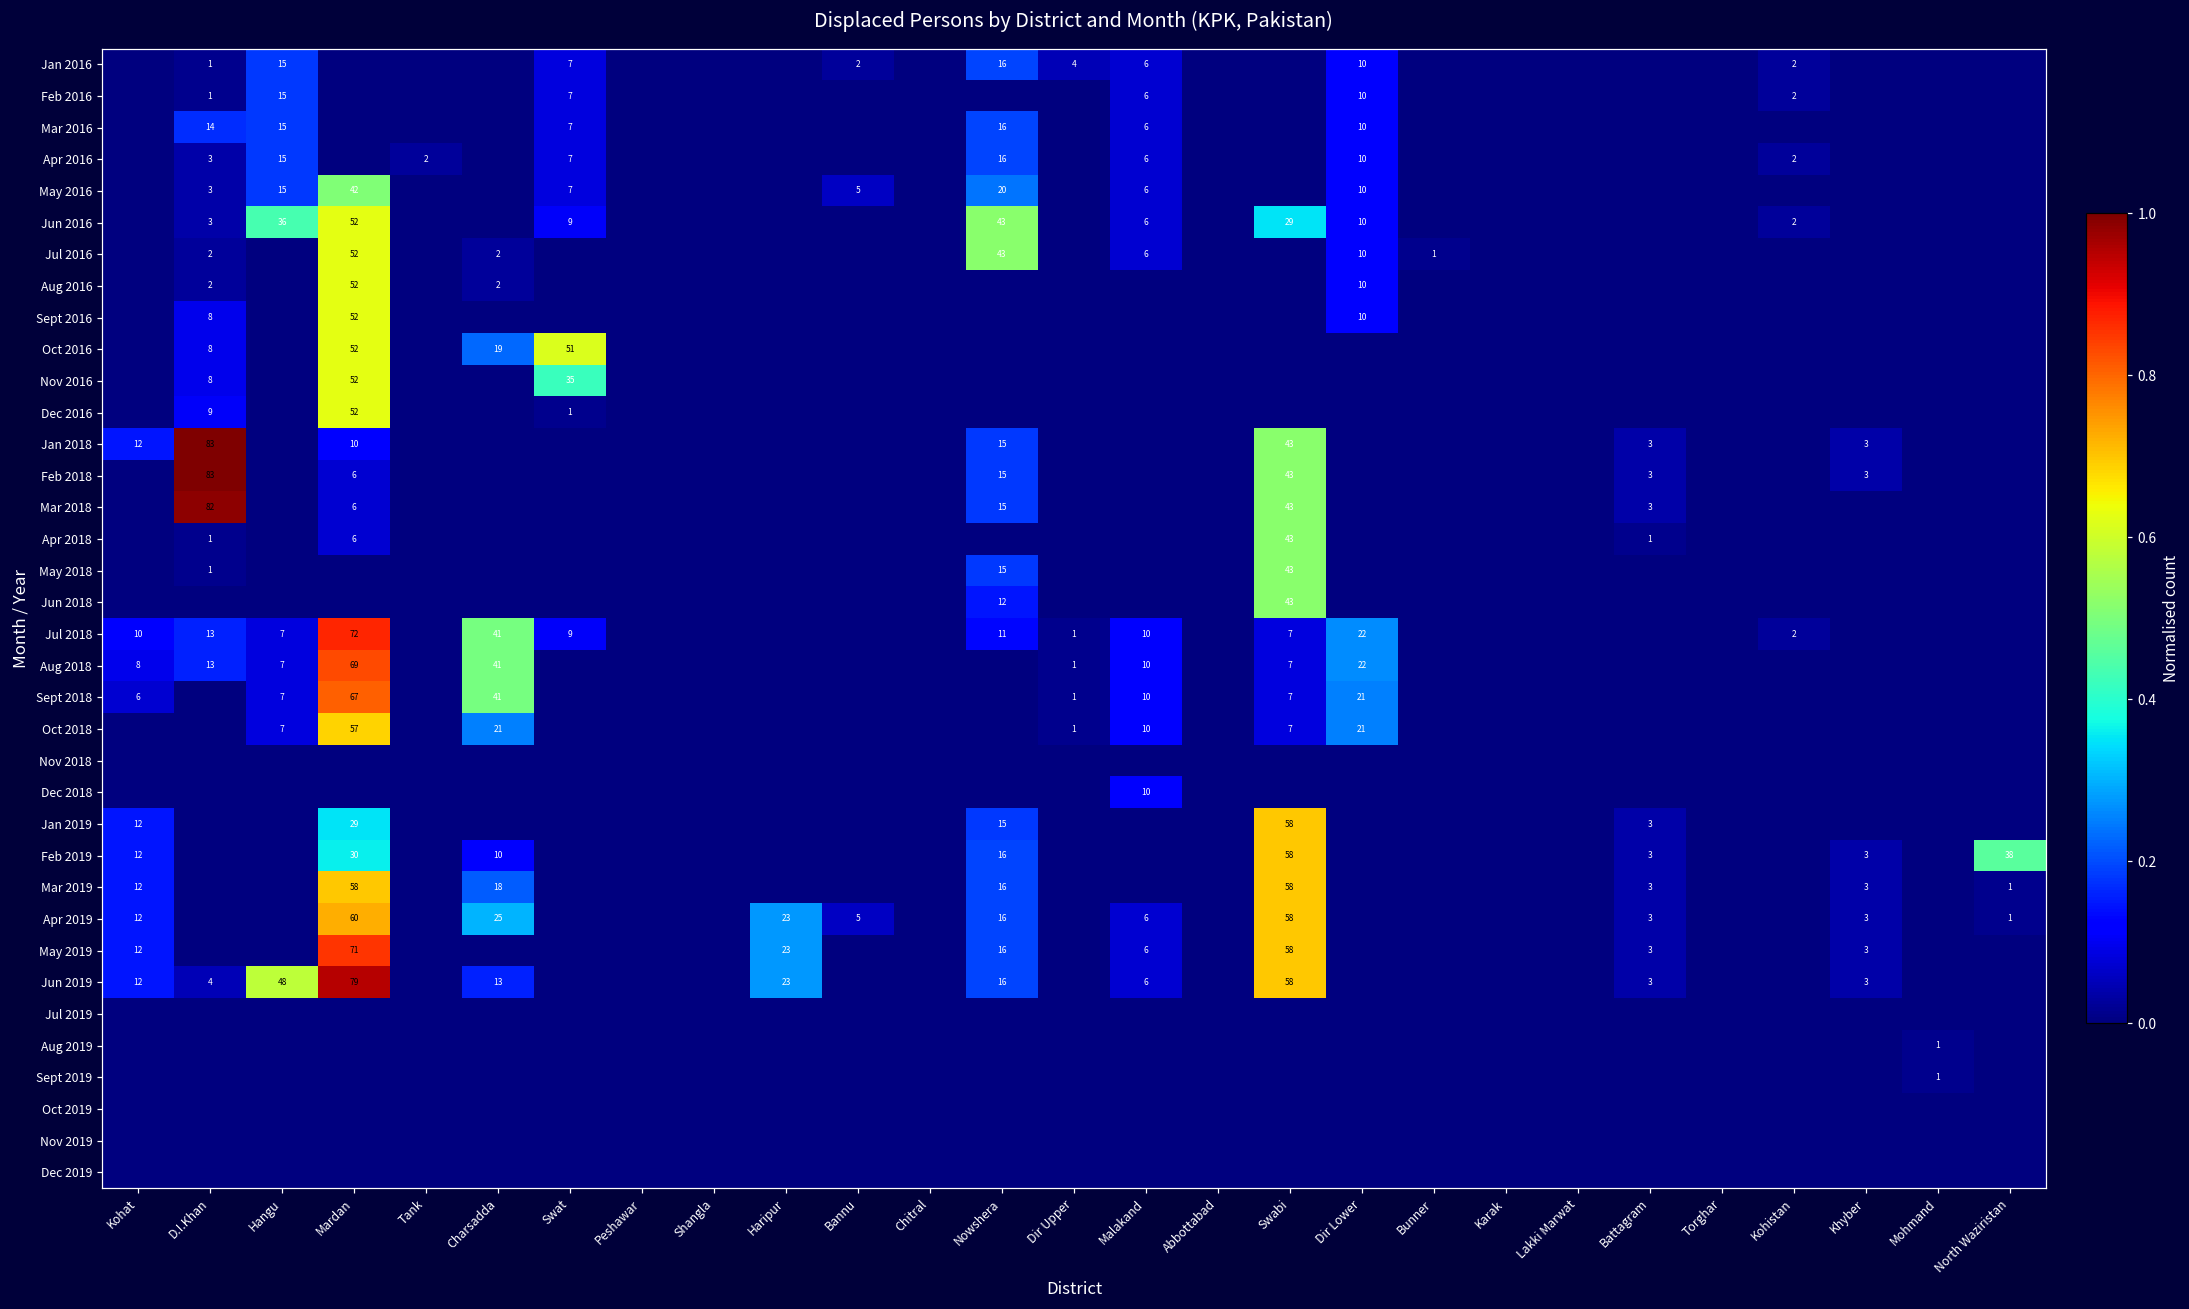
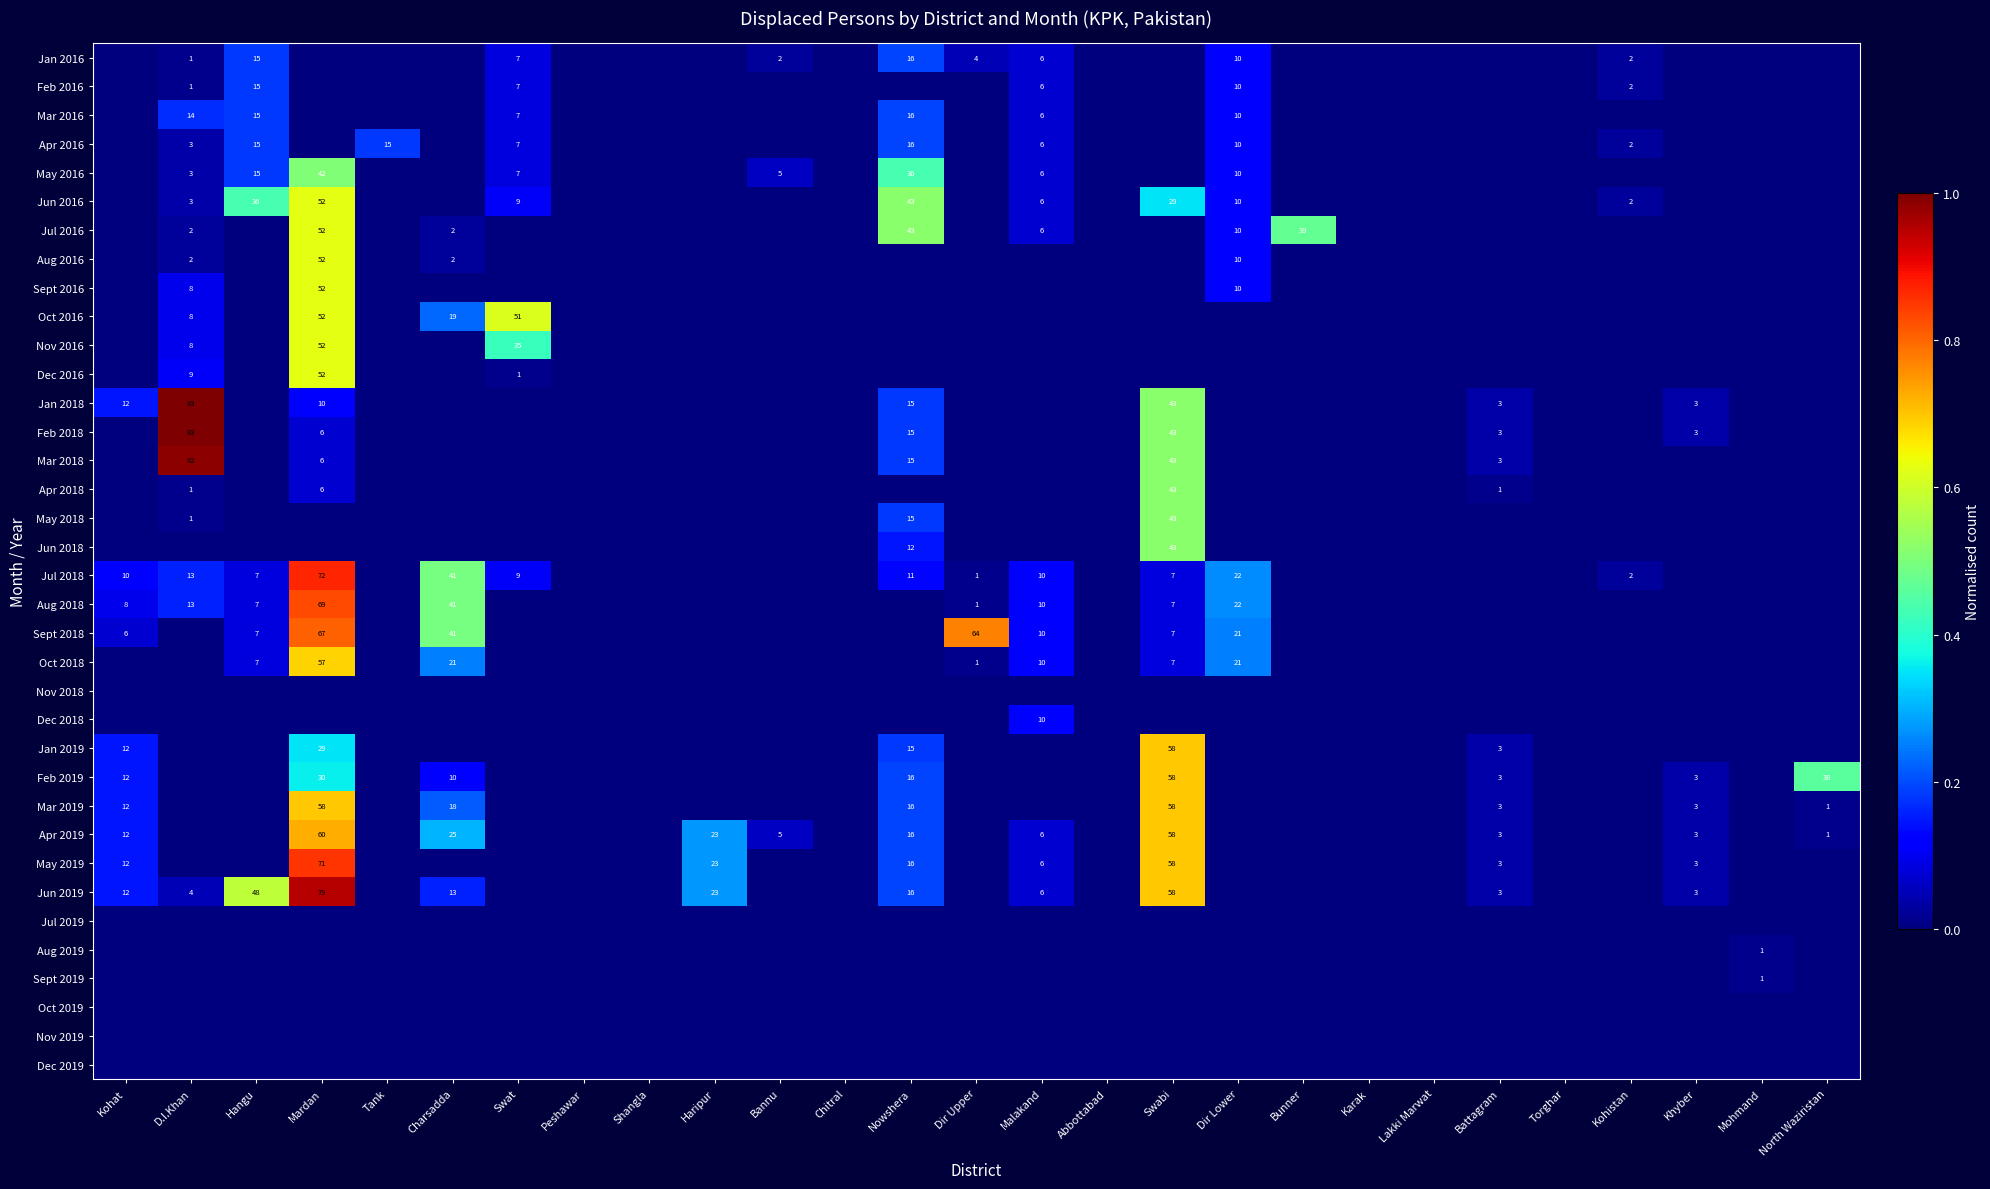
Apr 2016, Tank: 2 -> 15
May 2016, Nowshera: 20 -> 36
Jul 2016, Bunner: 1 -> 39
Sept 2018, Dir Upper: 1 -> 64
